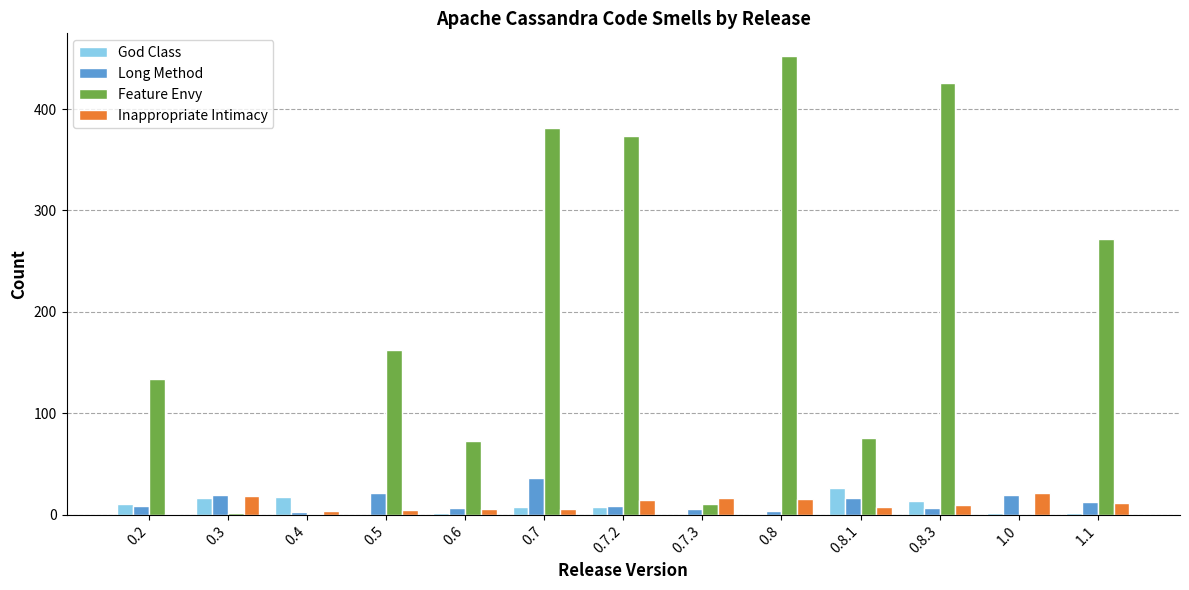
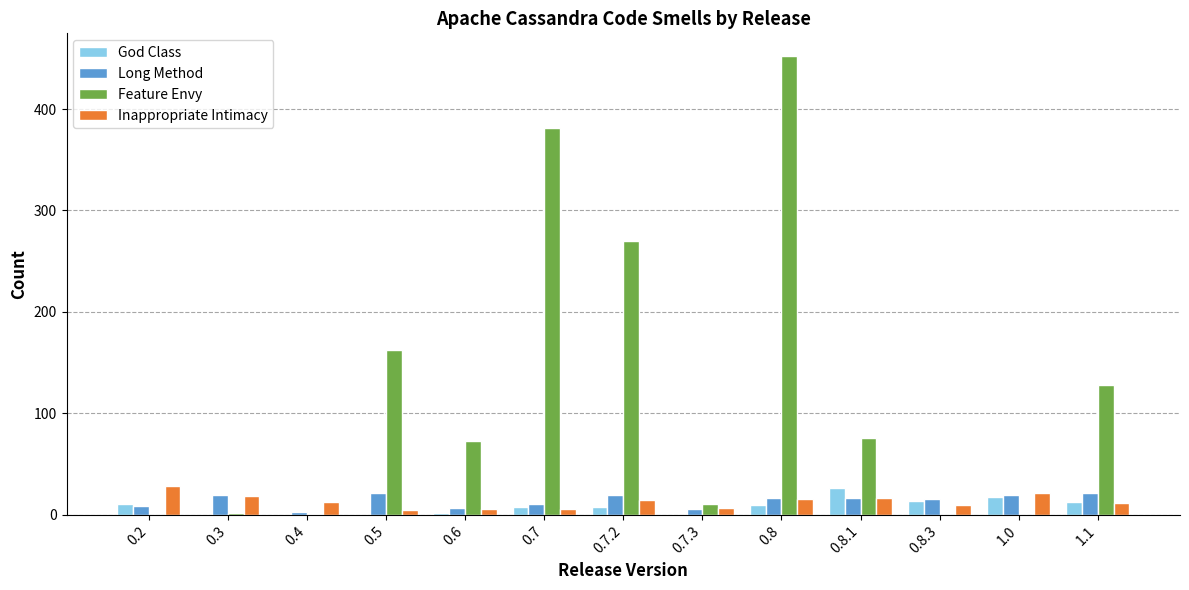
Feature Envy, 0.2: 134 -> 0
Inappropriate Intimacy, 0.2: 1 -> 28
God Class, 0.3: 17 -> 0
God Class, 0.4: 18 -> 0
Inappropriate Intimacy, 0.4: 4 -> 13
Long Method, 0.7: 36 -> 11
Long Method, 0.7.2: 9 -> 20
Feature Envy, 0.7.2: 373 -> 270
Inappropriate Intimacy, 0.7.3: 17 -> 7
God Class, 0.8: 1 -> 10
Long Method, 0.8: 4 -> 17
Inappropriate Intimacy, 0.8.1: 8 -> 17
Long Method, 0.8.3: 7 -> 16
Feature Envy, 0.8.3: 426 -> 0
God Class, 1.0: 2 -> 18
God Class, 1.1: 2 -> 13
Long Method, 1.1: 13 -> 22
Feature Envy, 1.1: 272 -> 128
